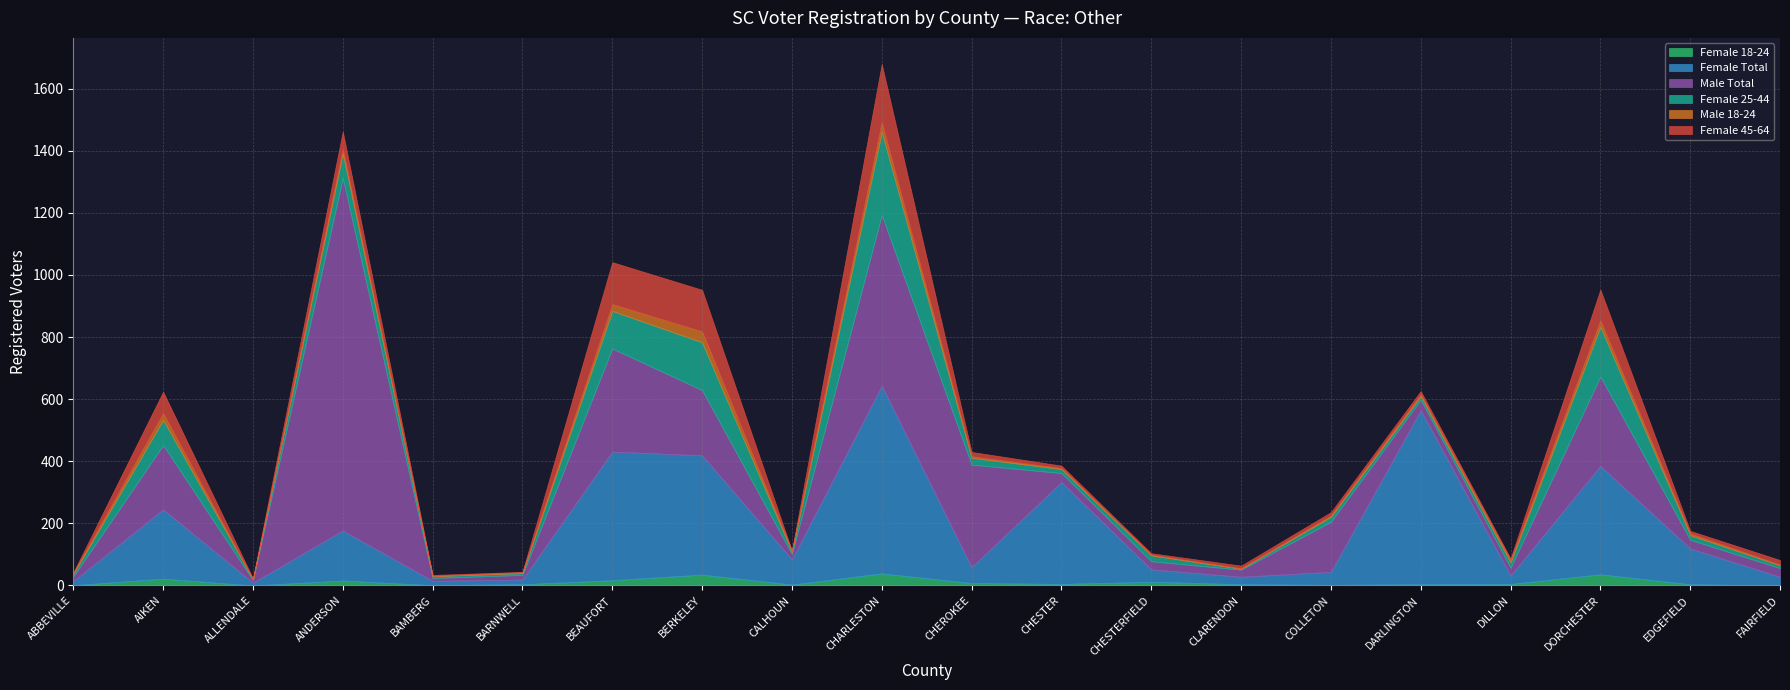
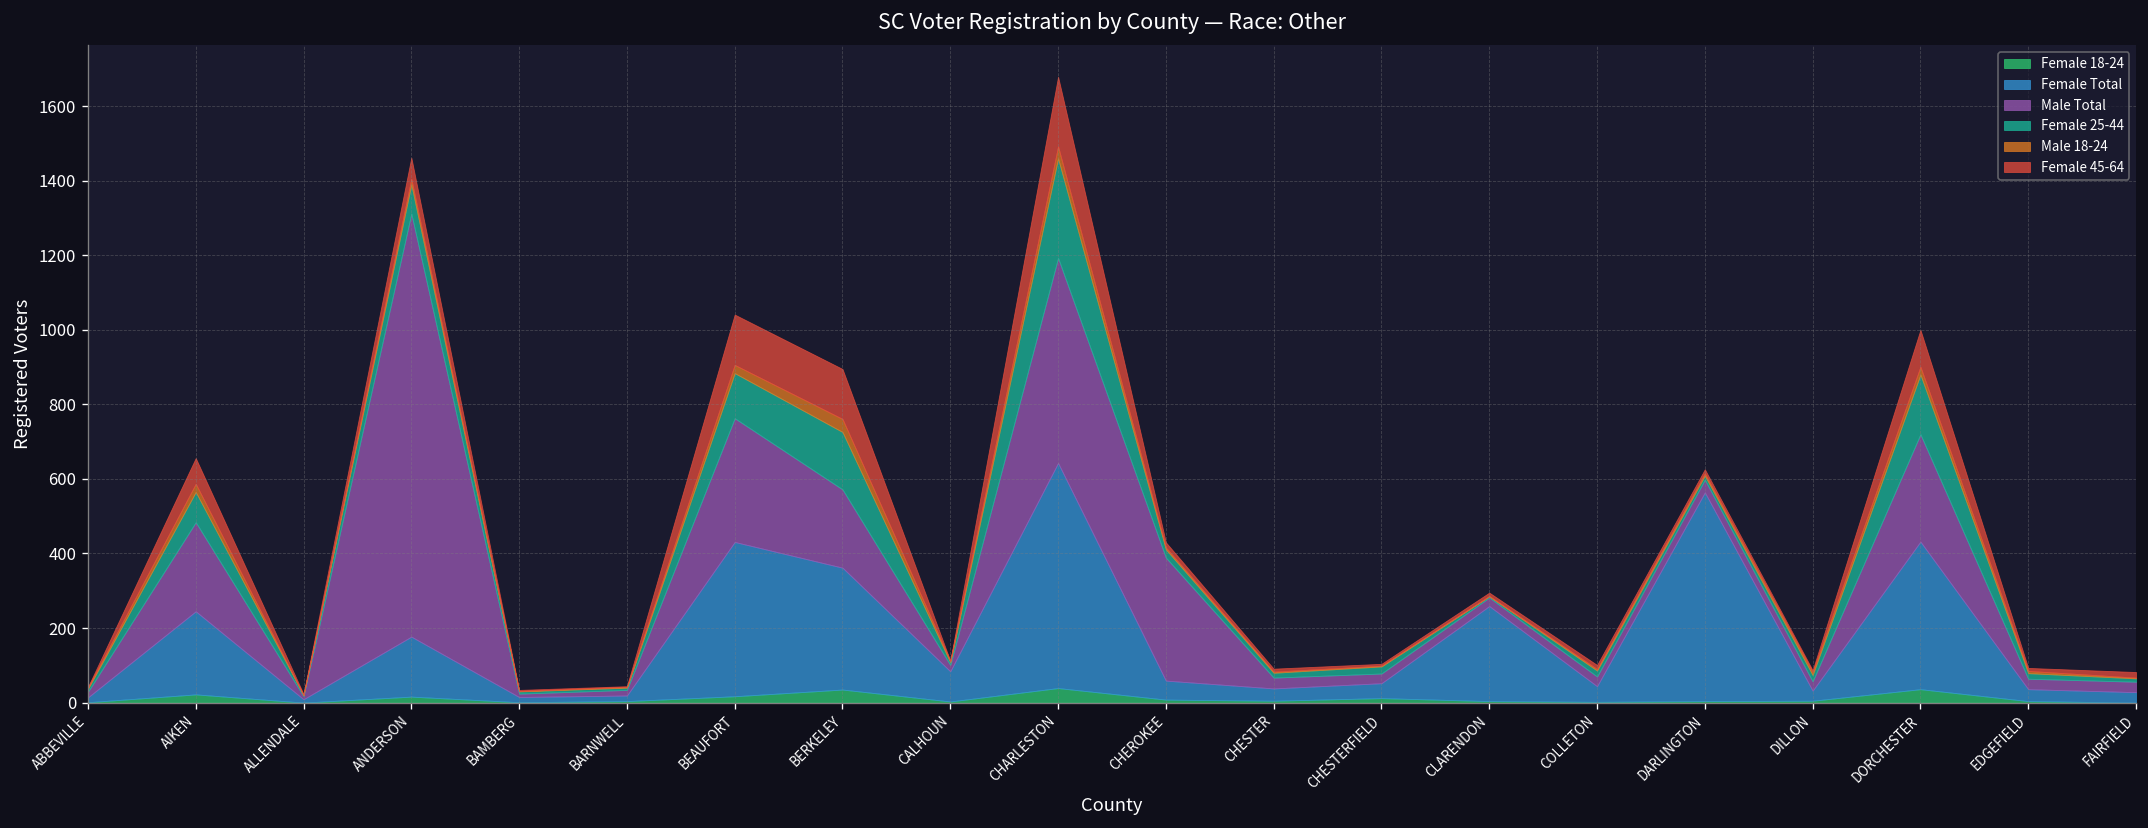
Male Total, AIKEN: 210 -> 240
Female Total, BERKELEY: 380 -> 330
Female Total, CHESTER: 330 -> 30
Female Total, CLARENDON: 20 -> 260
Male Total, COLLETON: 160 -> 30
Female Total, DORCHESTER: 350 -> 400
Female Total, EDGEFIELD: 120 -> 30
